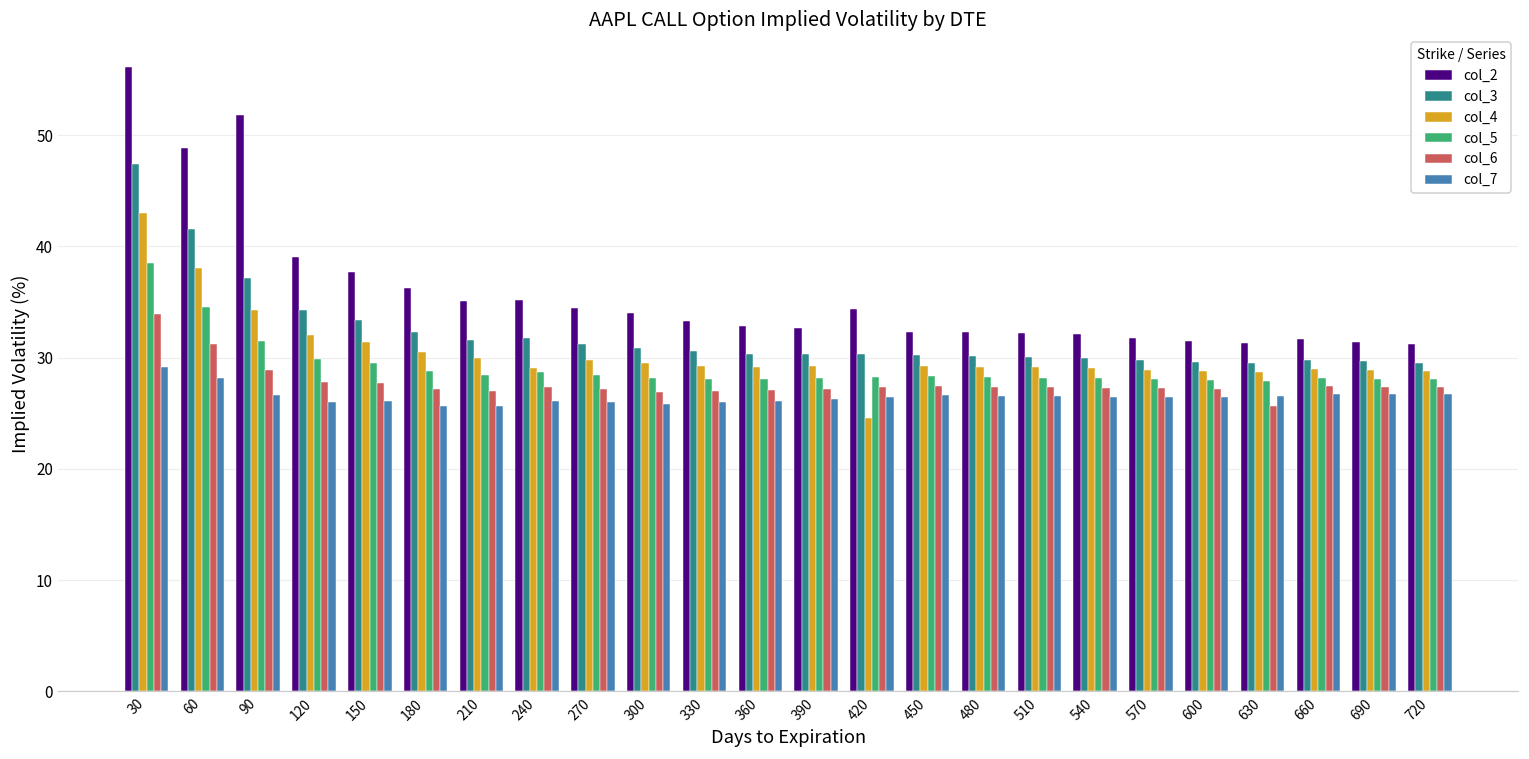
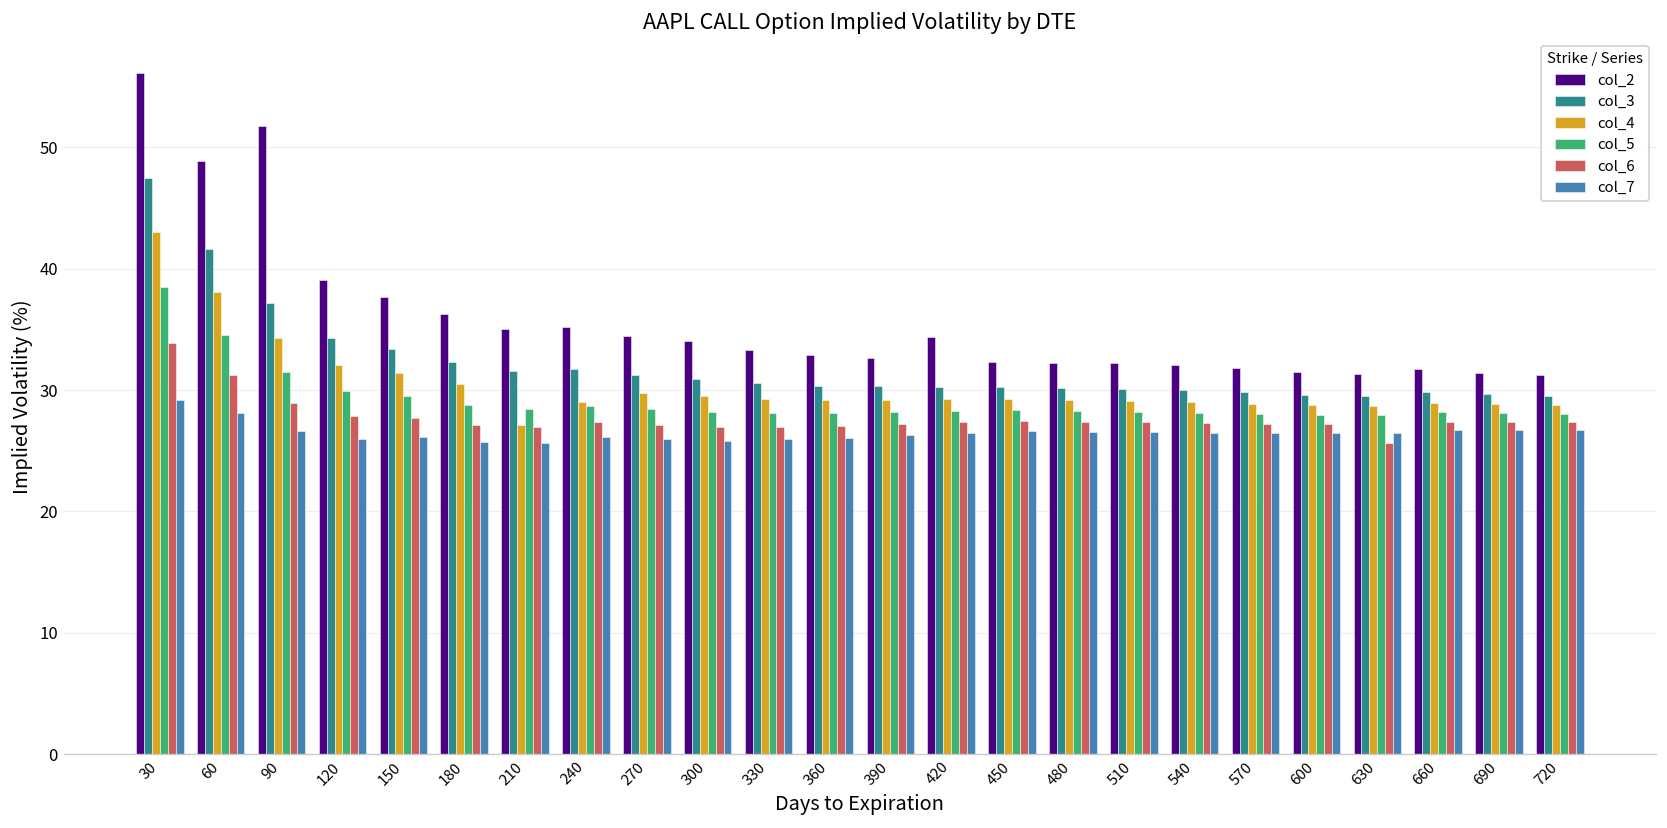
col_4, 210: 29.9 -> 27.1
col_4, 420: 24.5 -> 29.3
